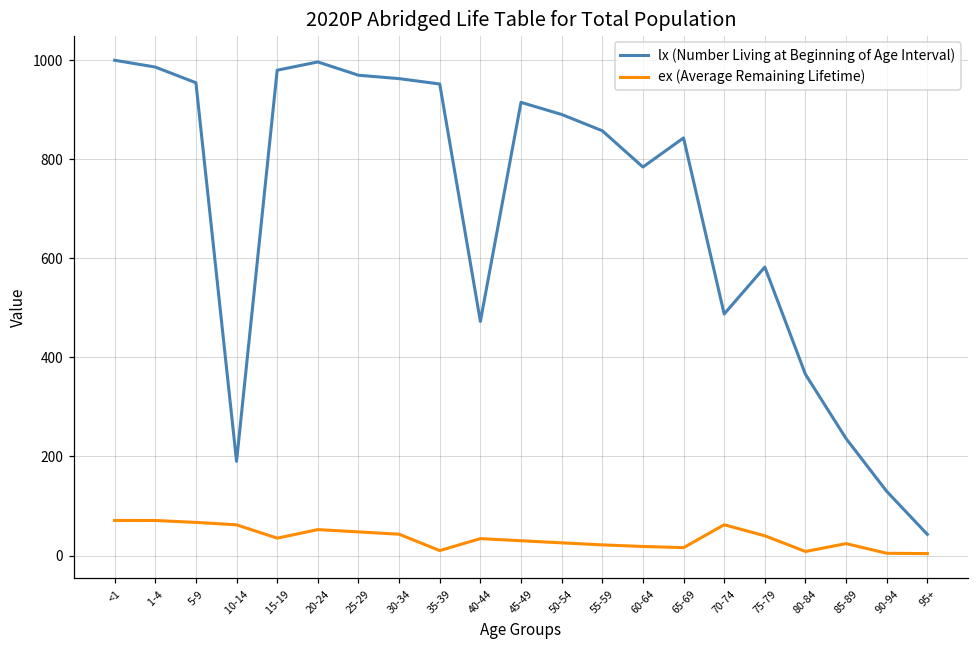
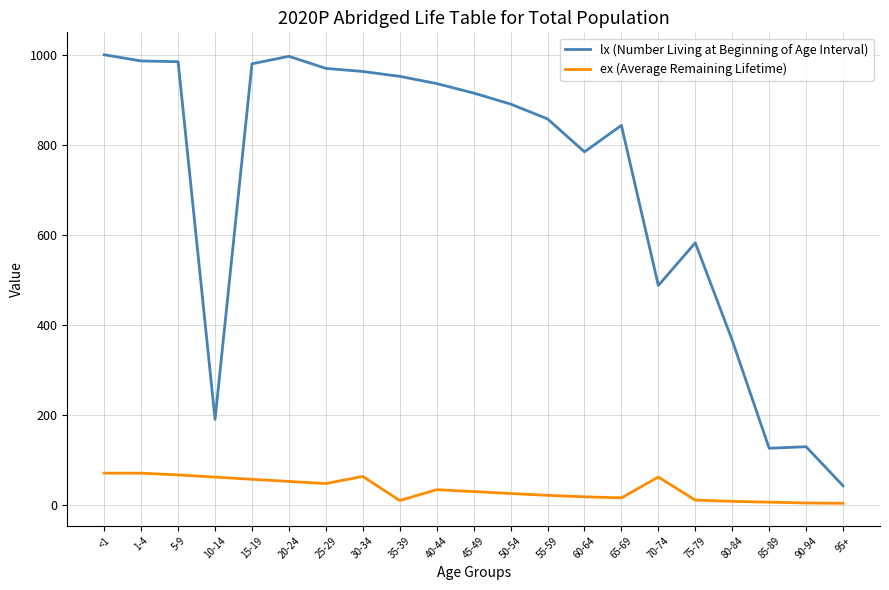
lx (Number Living at Beginning of Age Interval), 5-9: 950 -> 980
ex (Average Remaining Lifetime), 15-19: 40 -> 60
ex (Average Remaining Lifetime), 30-34: 40 -> 60
lx (Number Living at Beginning of Age Interval), 40-44: 470 -> 940
ex (Average Remaining Lifetime), 75-79: 40 -> 10
lx (Number Living at Beginning of Age Interval), 85-89: 240 -> 130
ex (Average Remaining Lifetime), 85-89: 20 -> 10
